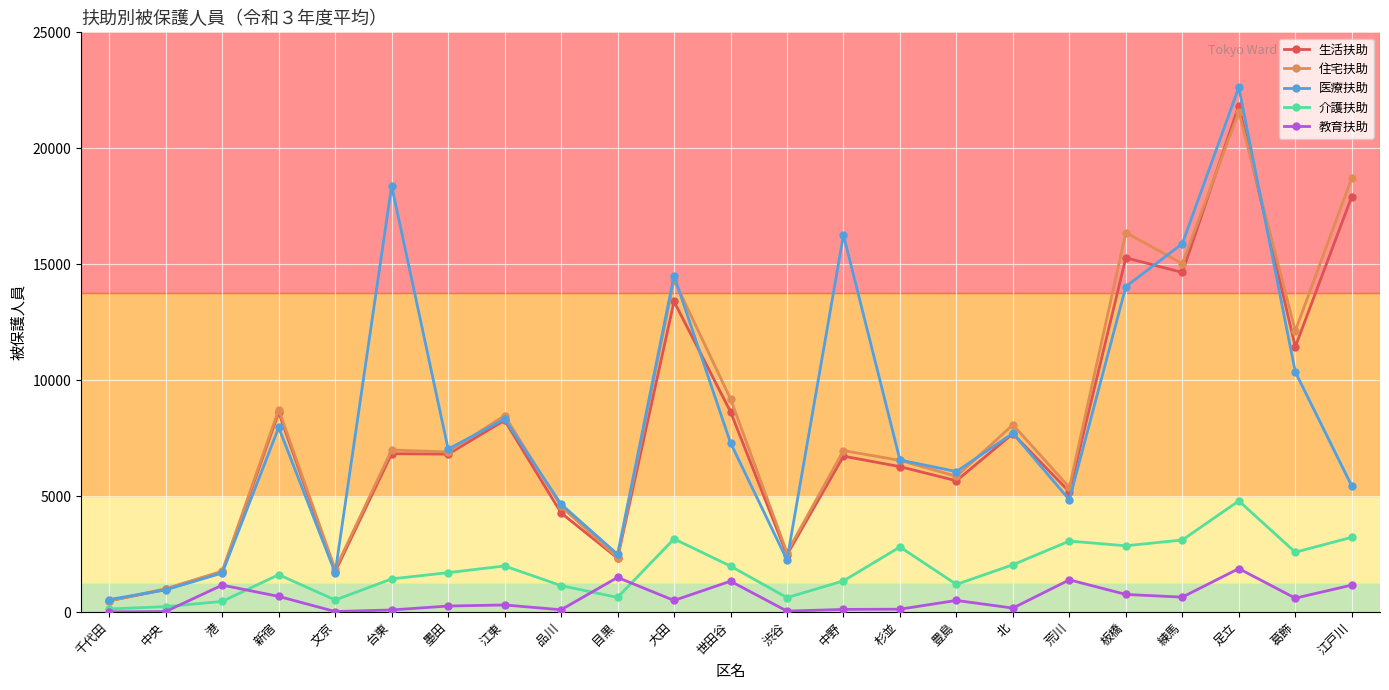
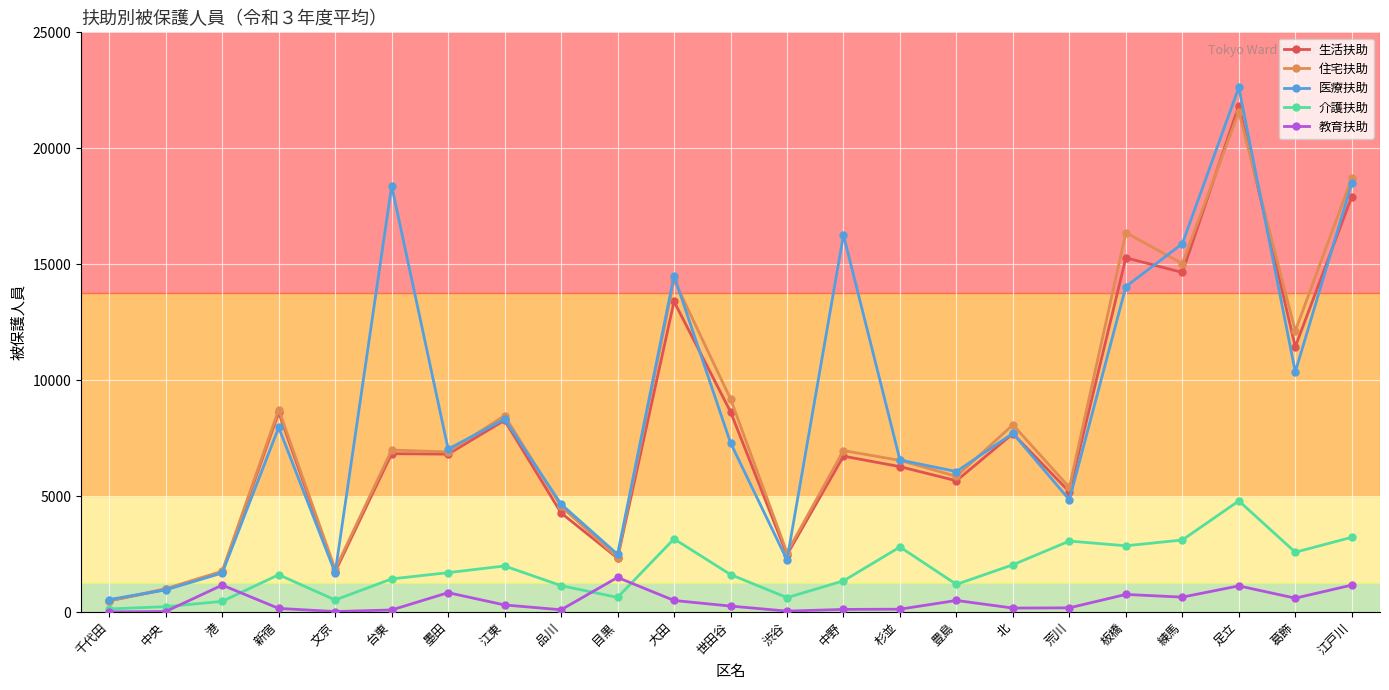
教育扶助, 新宿: 700 -> 200
教育扶助, 墨田: 300 -> 800
介護扶助, 世田谷: 2000 -> 1600
教育扶助, 世田谷: 1300 -> 300
教育扶助, 荒川: 1400 -> 200
教育扶助, 足立: 1900 -> 1100
医療扶助, 江戸川: 5400 -> 18500
